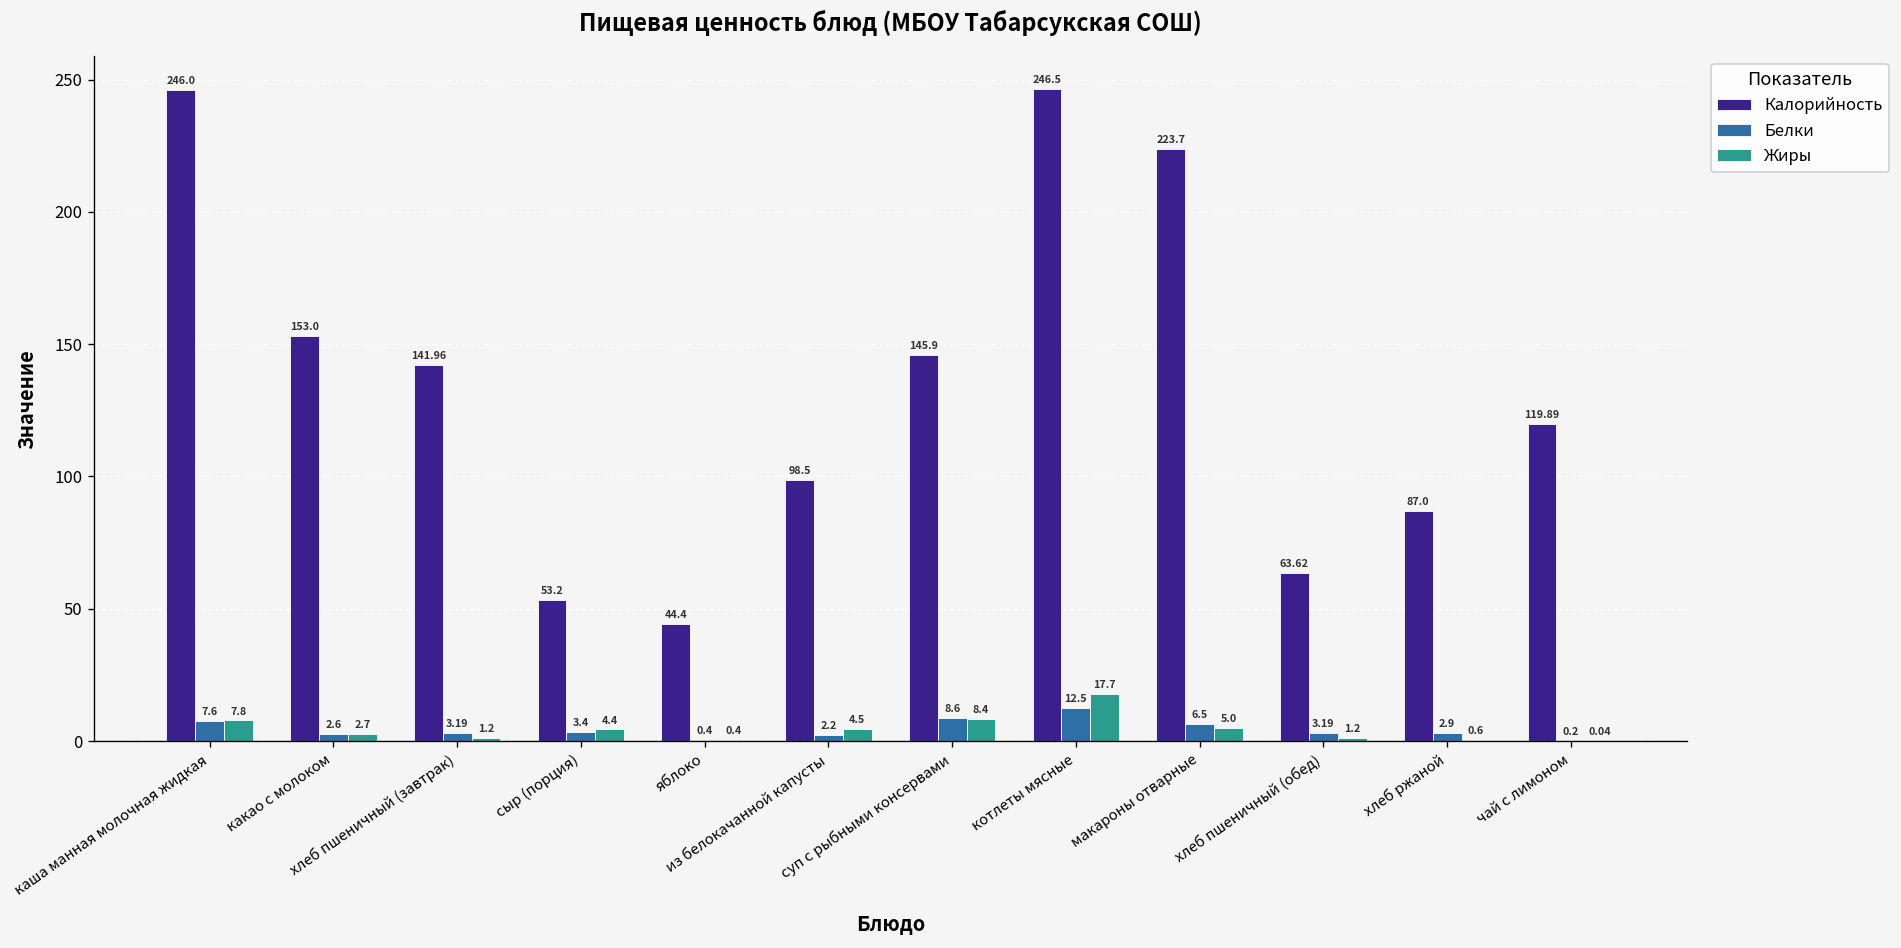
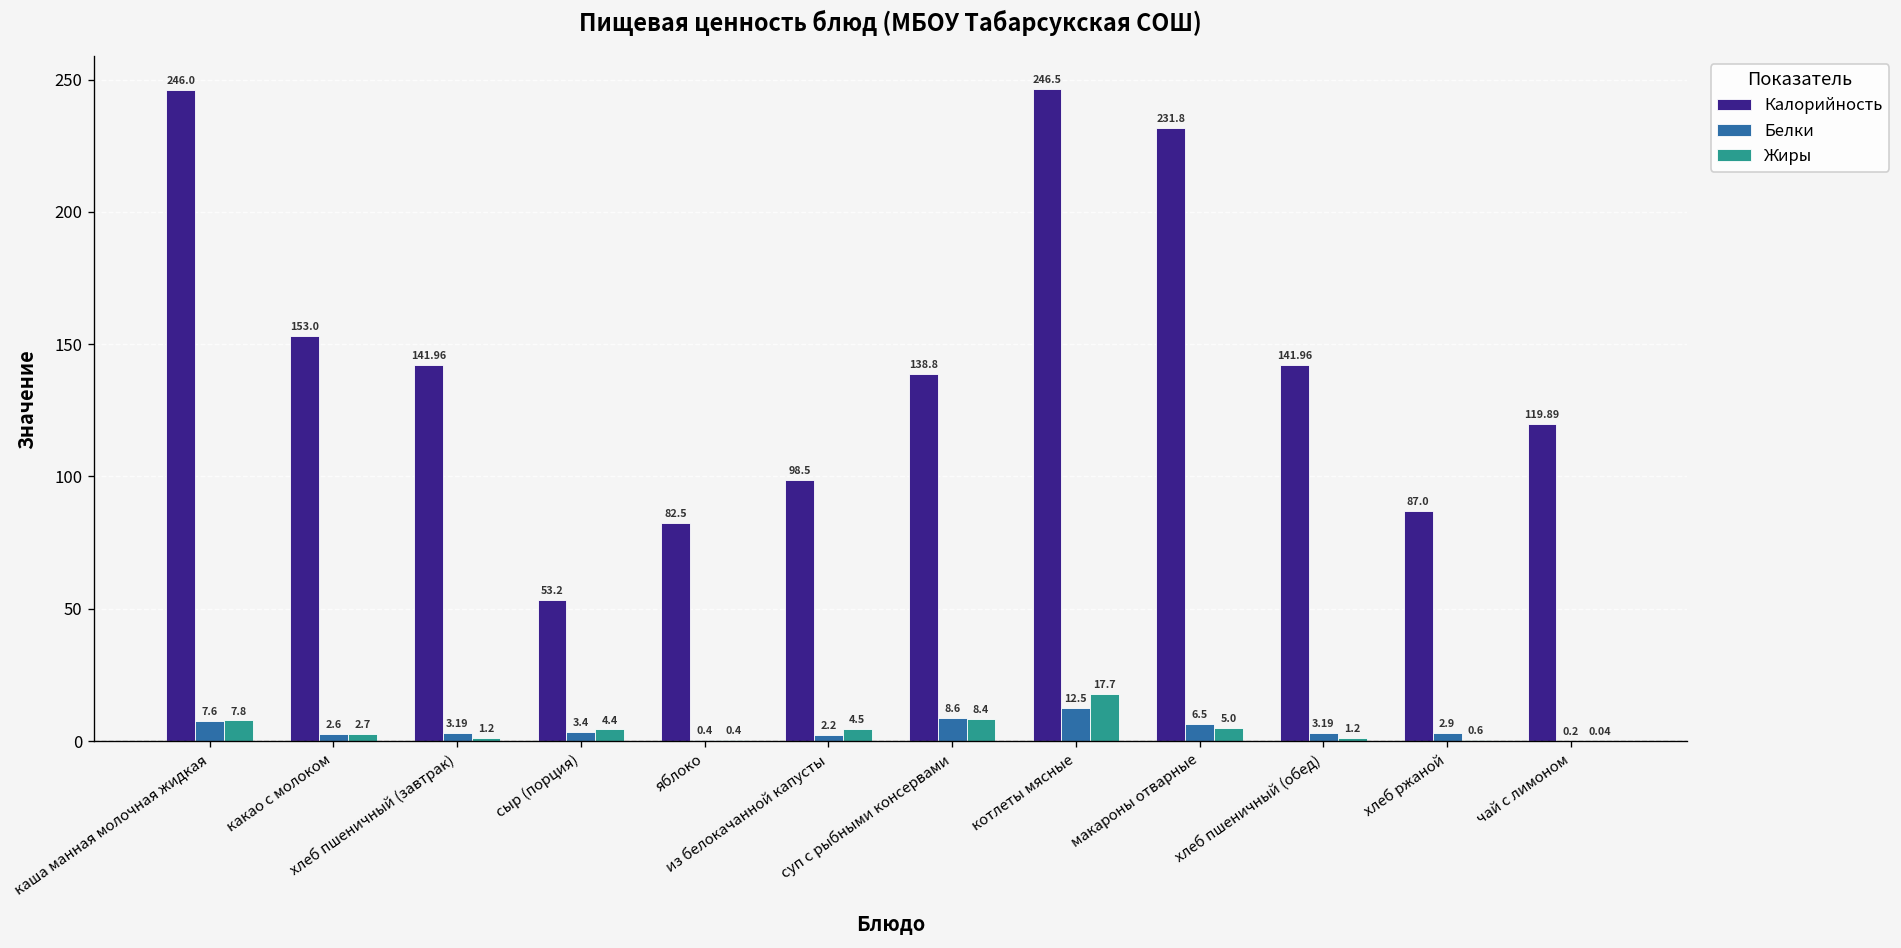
Калорийность, яблоко: 44.4 -> 82.5
Калорийность, суп с рыбными консервами: 145.9 -> 138.8
Калорийность, макароны отварные: 223.7 -> 231.8
Калорийность, хлеб пшеничный (обед): 63.62 -> 141.96
